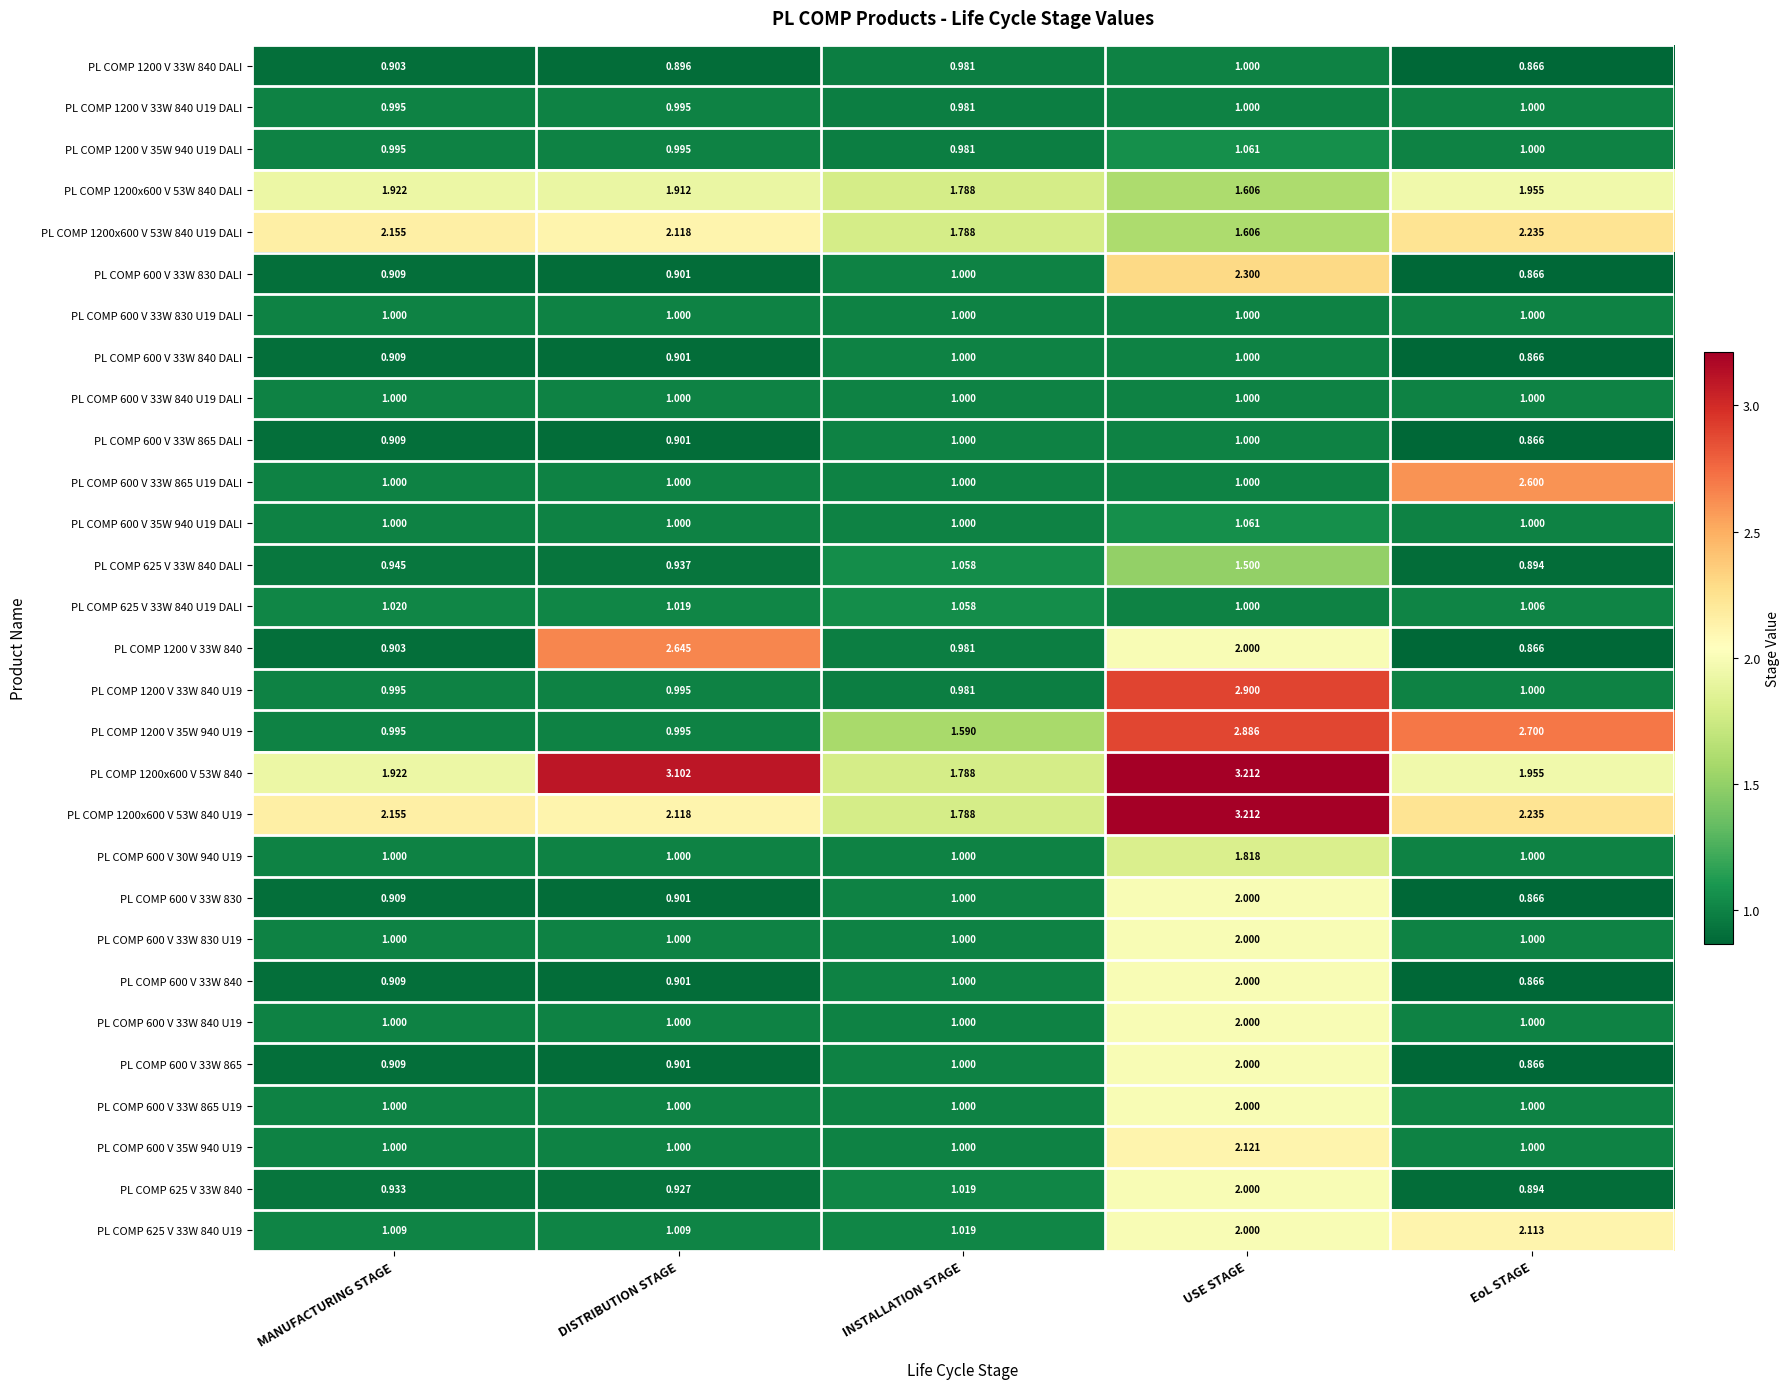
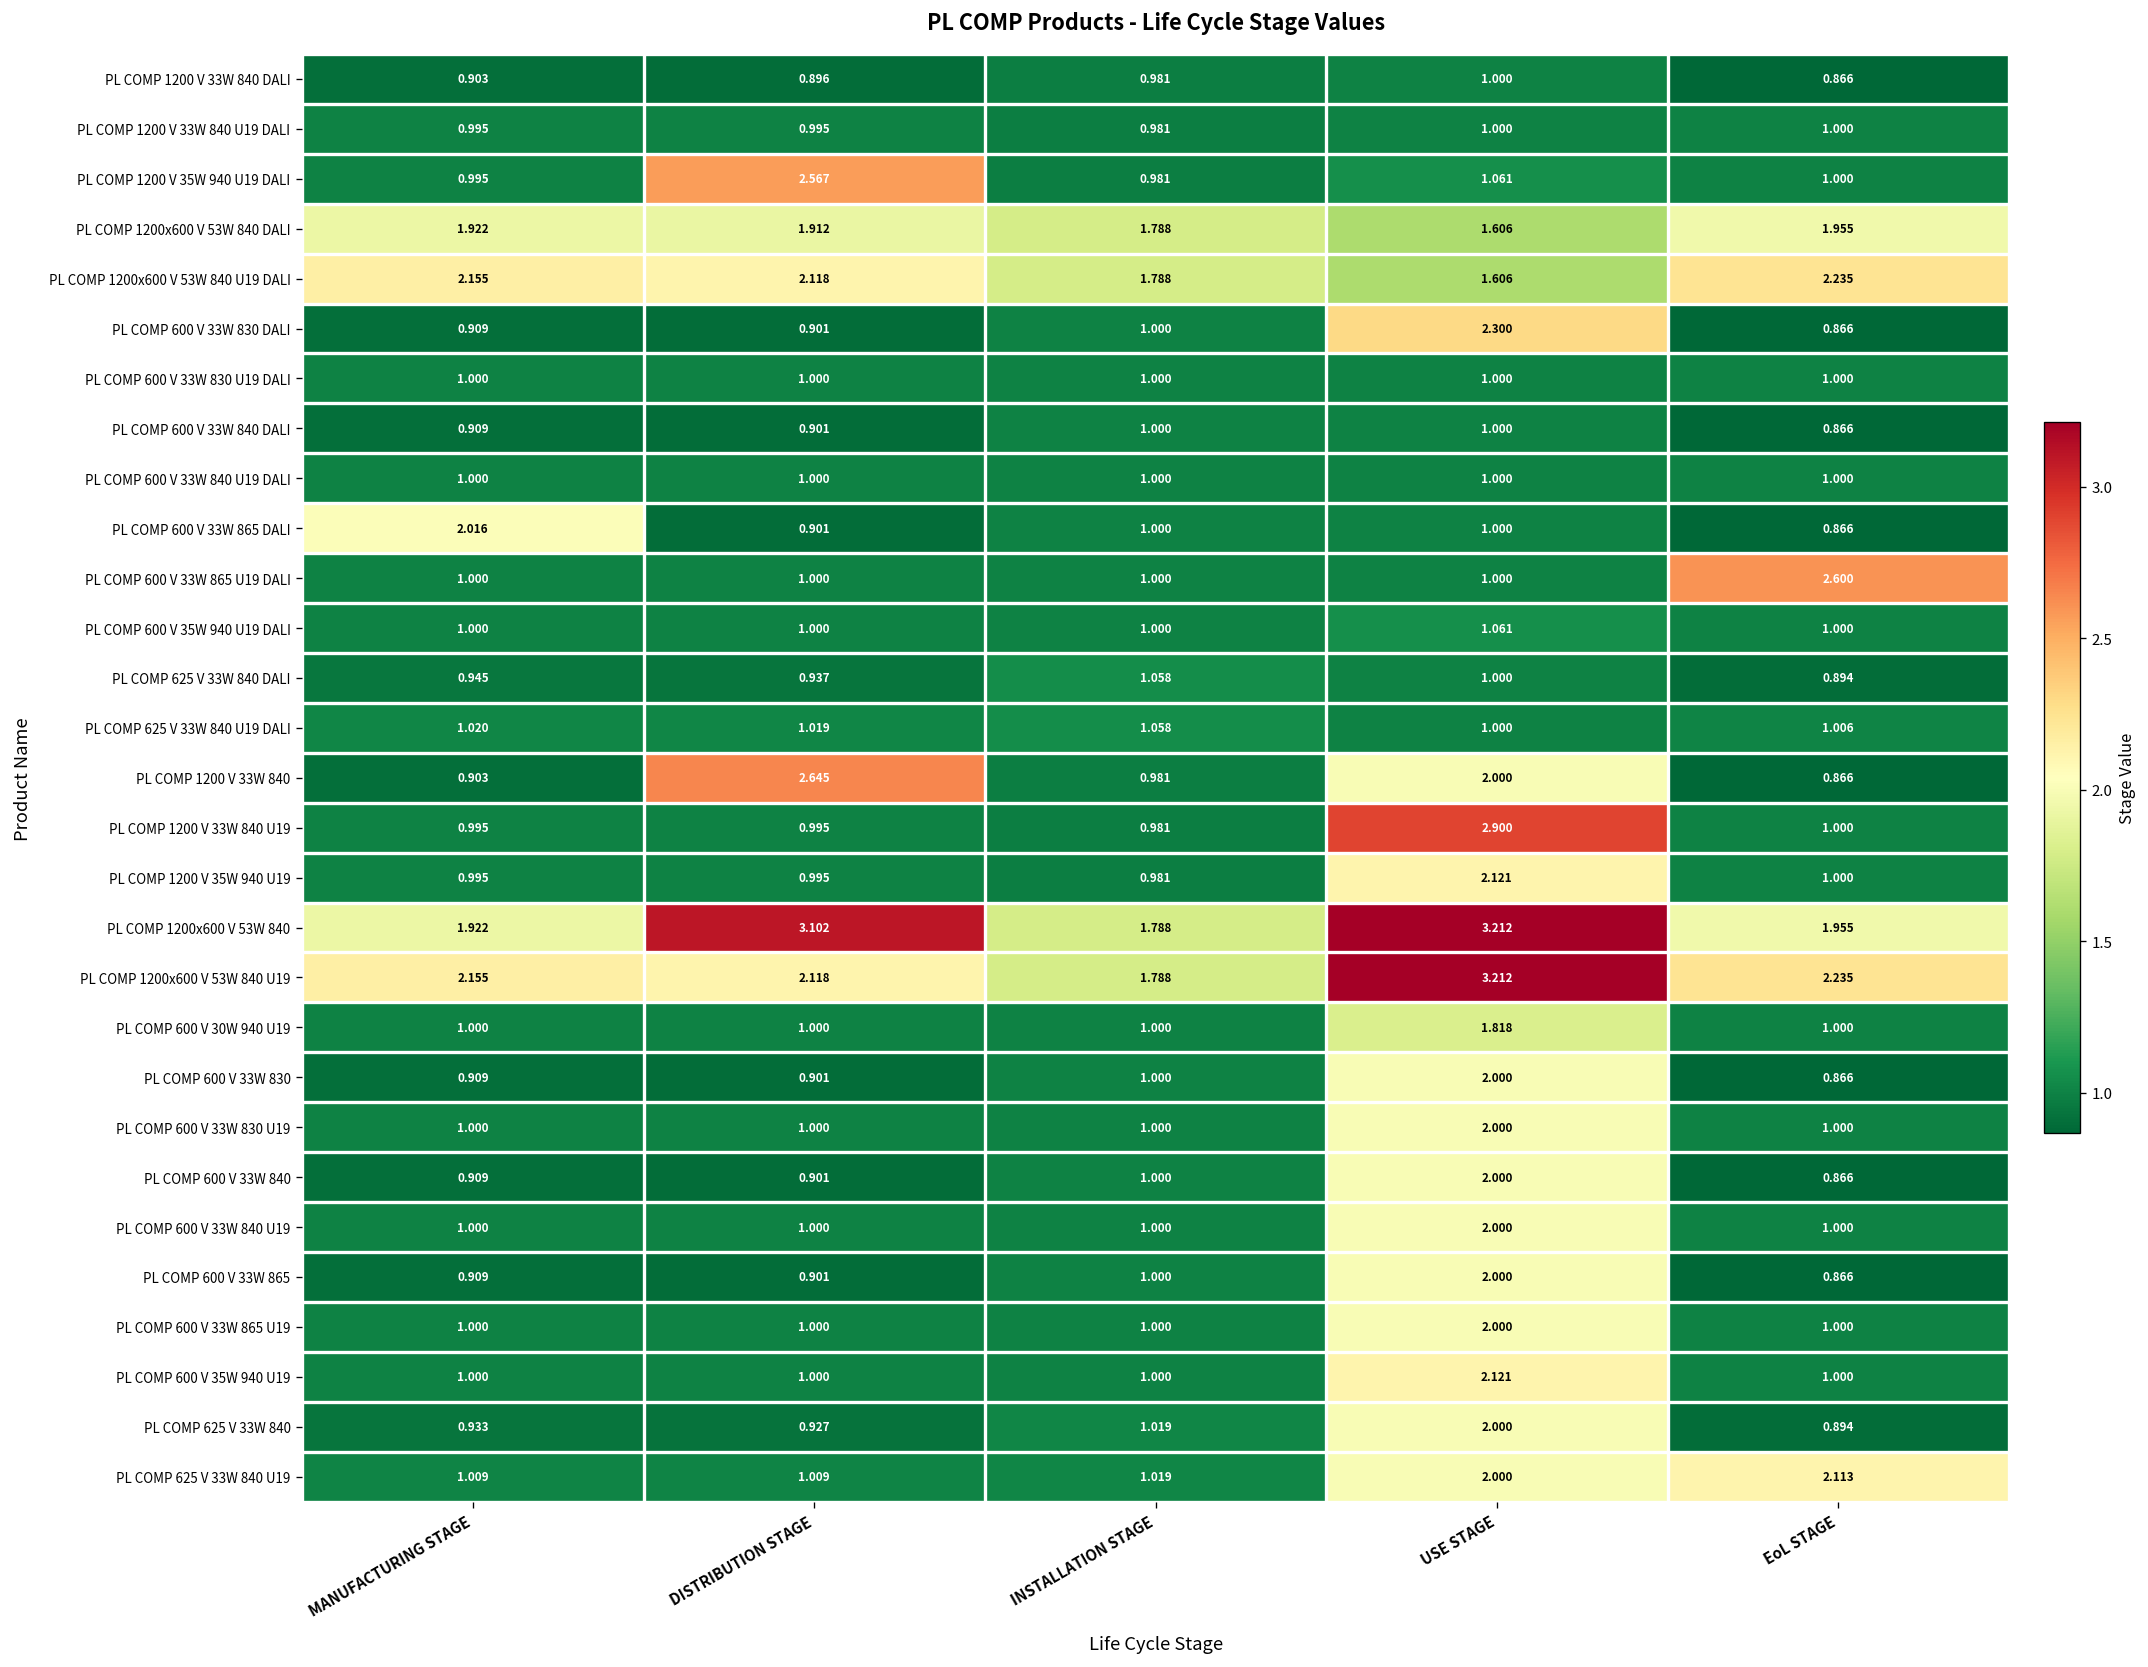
PL COMP 1200 V 35W 940 U19 DALI, DISTRIBUTION STAGE: 0.995 -> 2.567
PL COMP 600 V 33W 865 DALI, MANUFACTURING STAGE: 0.909 -> 2.016
PL COMP 625 V 33W 840 DALI, USE STAGE: 1.500 -> 1.000
PL COMP 1200 V 35W 940 U19, INSTALLATION STAGE: 1.590 -> 0.981
PL COMP 1200 V 35W 940 U19, USE STAGE: 2.886 -> 2.121
PL COMP 1200 V 35W 940 U19, EoL STAGE: 2.700 -> 1.000
